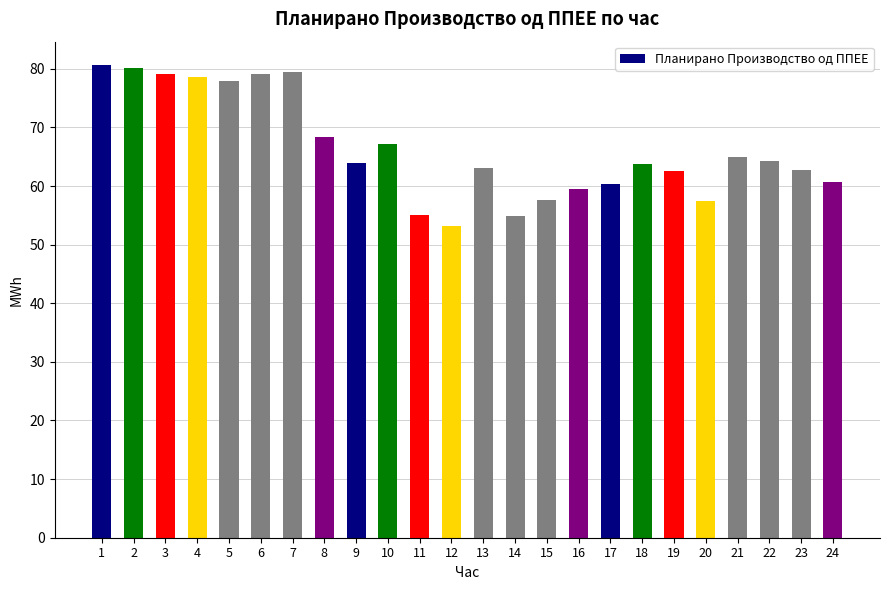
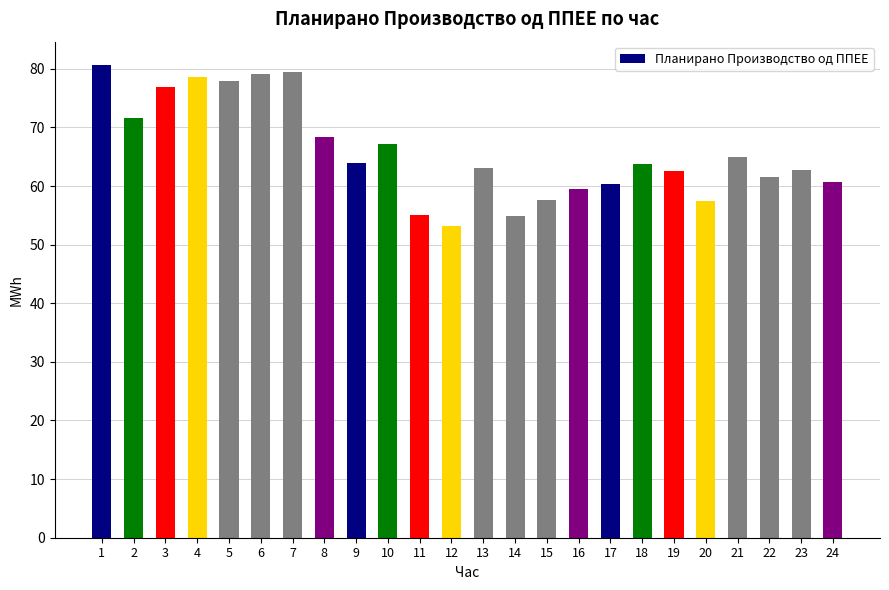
2: 80 -> 72
3: 79 -> 77
22: 64 -> 61
